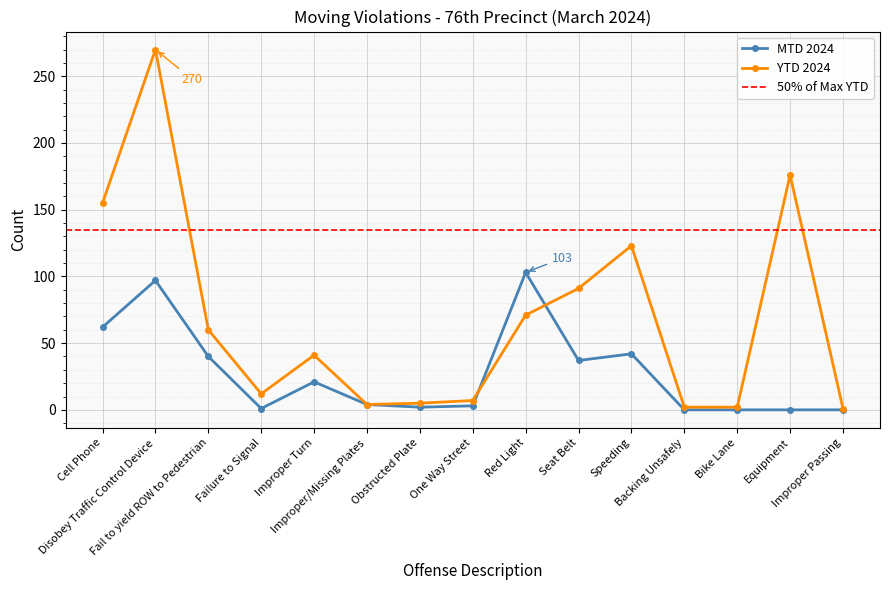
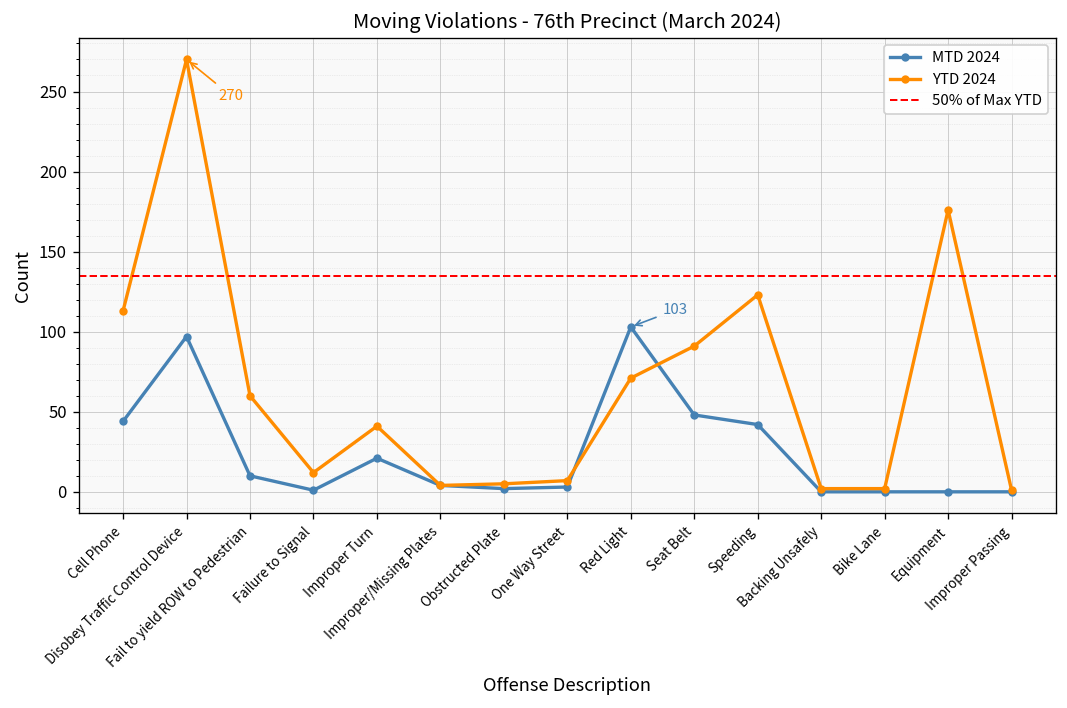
MTD 2024, Cell Phone: 62 -> 44
YTD 2024, Cell Phone: 155 -> 113
MTD 2024, Fail to yield ROW to Pedestrian: 40 -> 10
MTD 2024, Seat Belt: 37 -> 48
